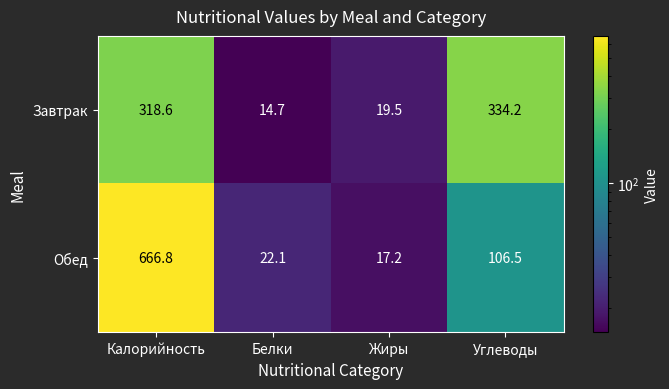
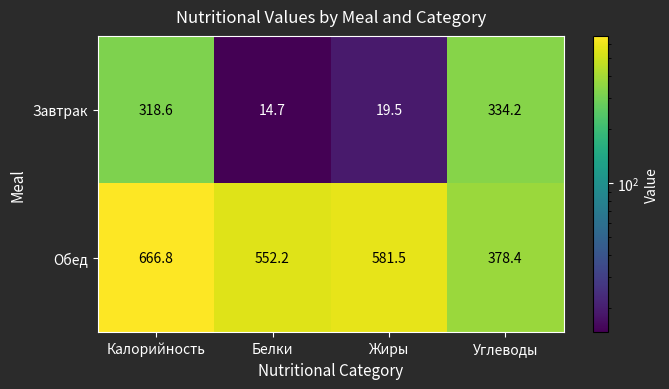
Обед, Белки: 22.1 -> 552.2
Обед, Жиры: 17.2 -> 581.5
Обед, Углеводы: 106.5 -> 378.4
